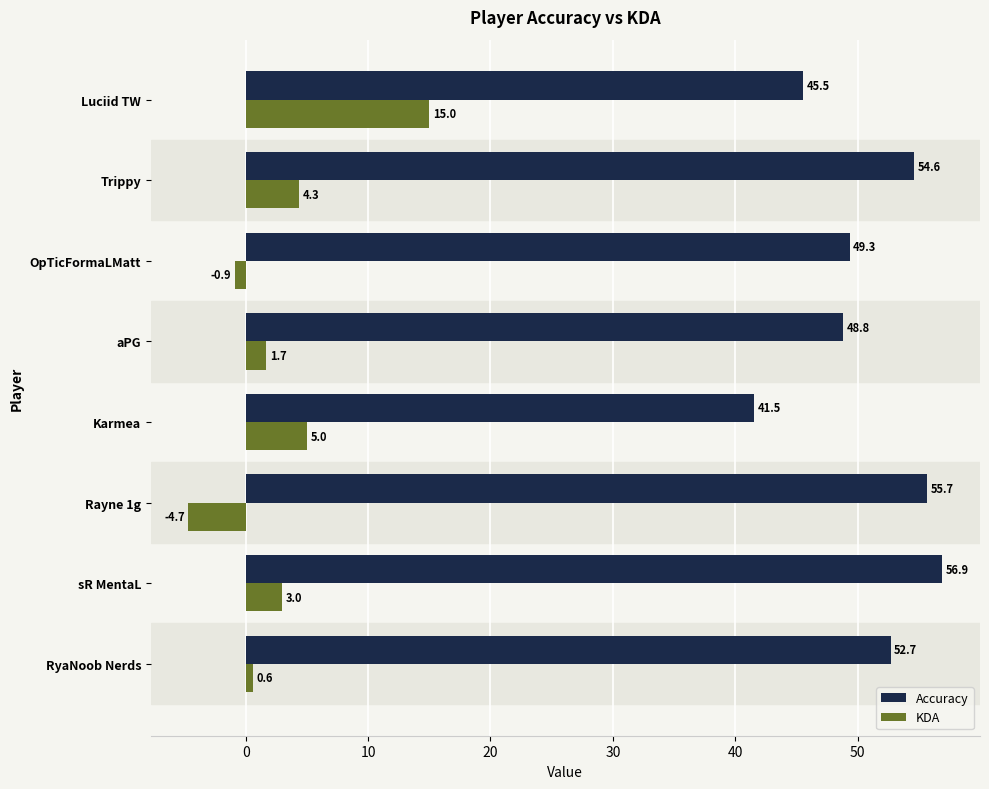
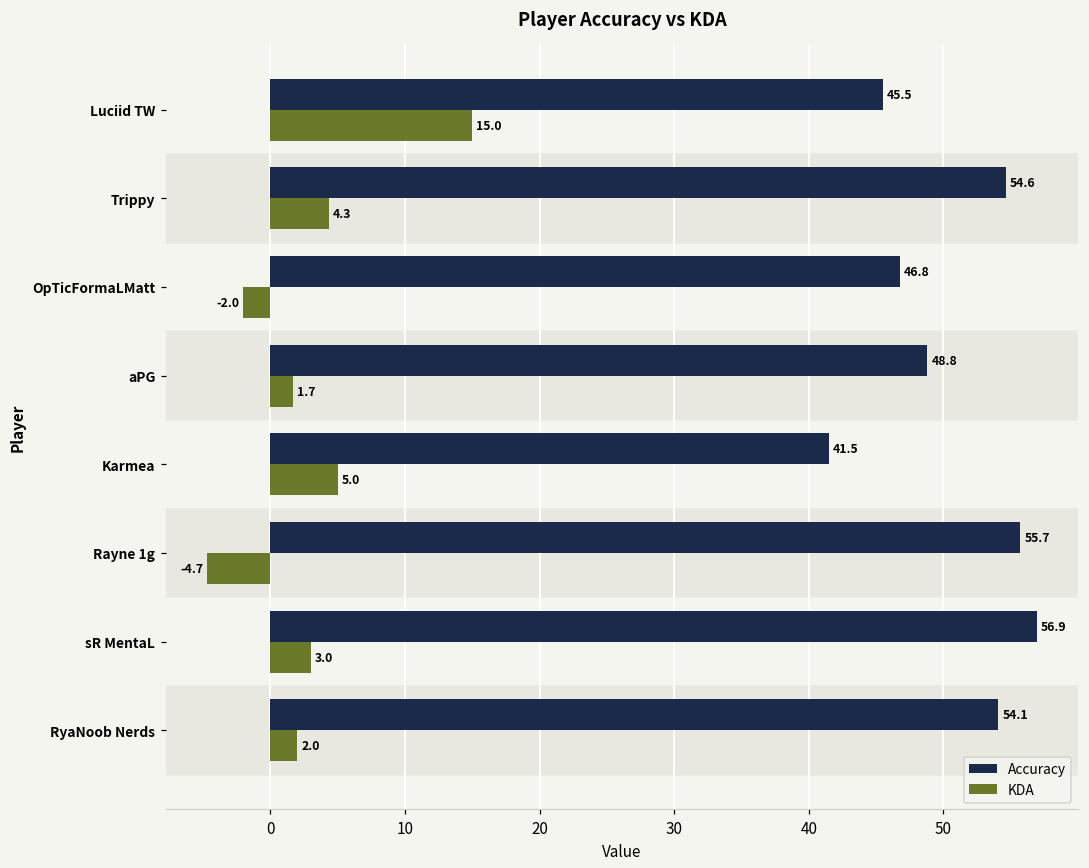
Accuracy, OpTicFormaLMatt: 49.3 -> 46.8
KDA, OpTicFormaLMatt: -0.9 -> -2.0
Accuracy, RyaNoob Nerds: 52.7 -> 54.1
KDA, RyaNoob Nerds: 0.6 -> 2.0
